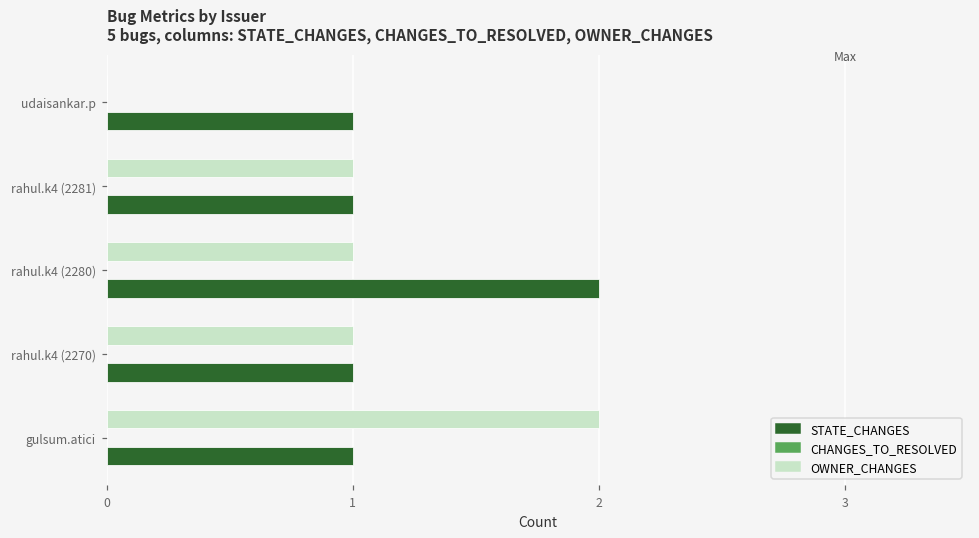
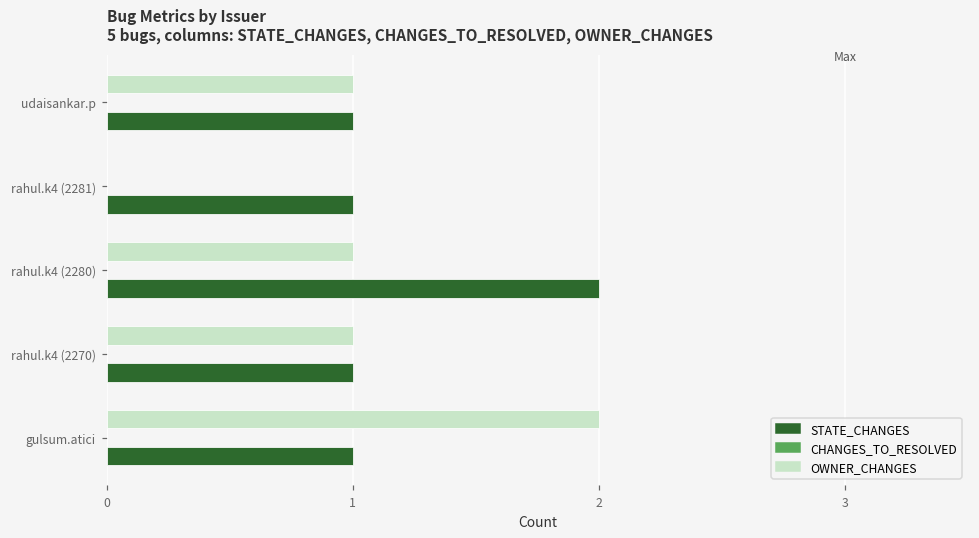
OWNER_CHANGES, udaisankar.p: 0 -> 1
OWNER_CHANGES, rahul.k4 (2281): 1 -> 0
